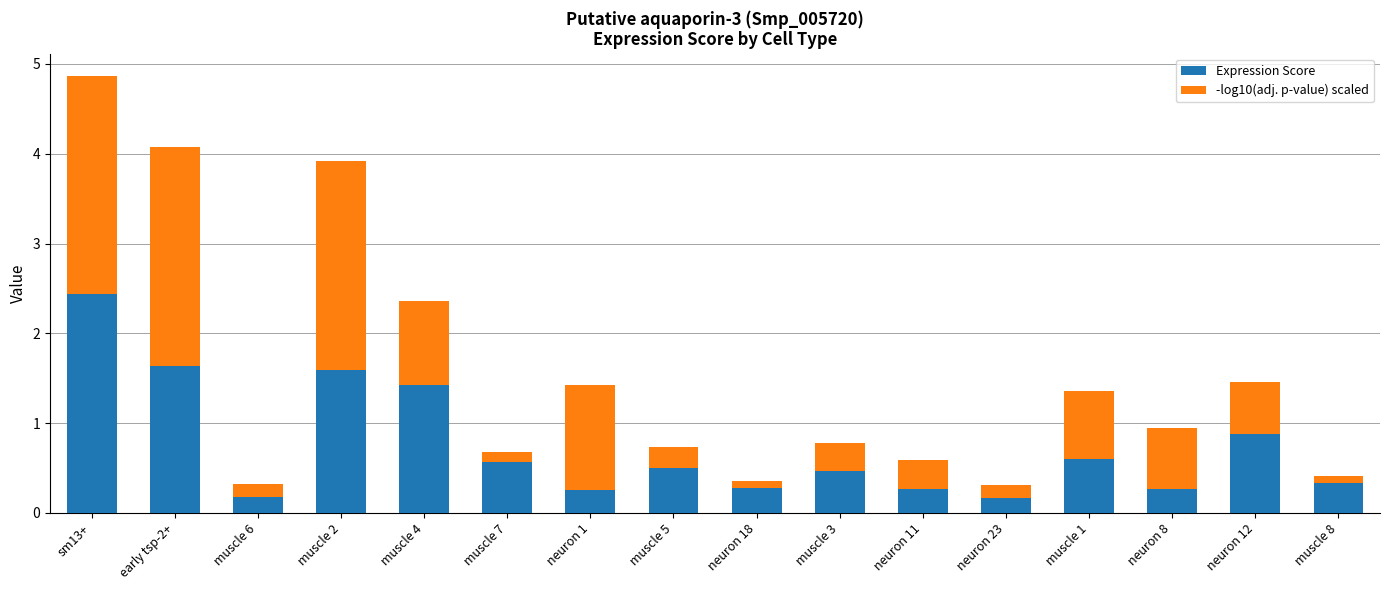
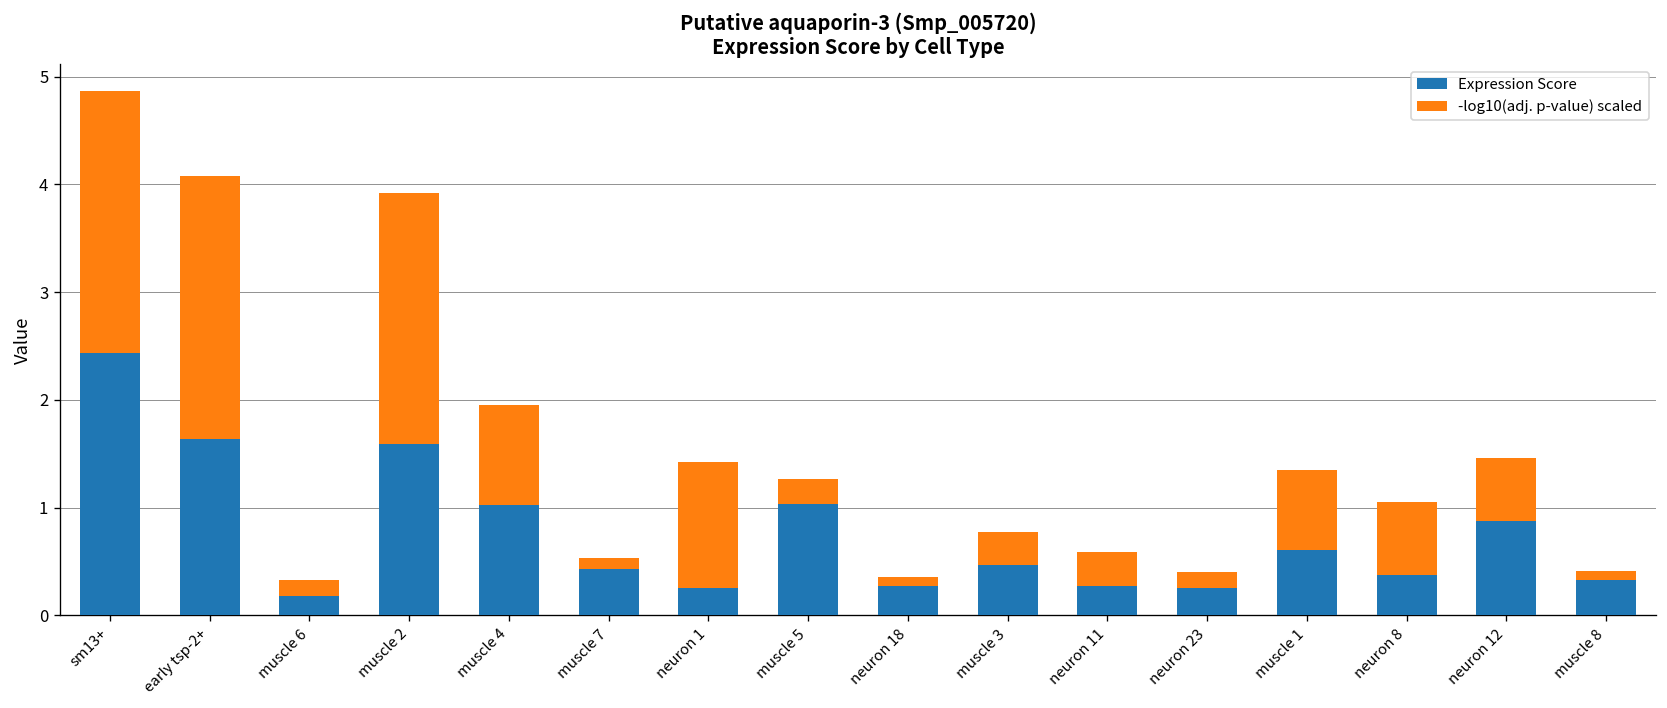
Expression Score, muscle 4: 1.4 -> 1.0
Expression Score, muscle 7: 0.6 -> 0.4
Expression Score, muscle 5: 0.5 -> 1.0
Expression Score, neuron 23: 0.2 -> 0.3
Expression Score, neuron 8: 0.3 -> 0.4
